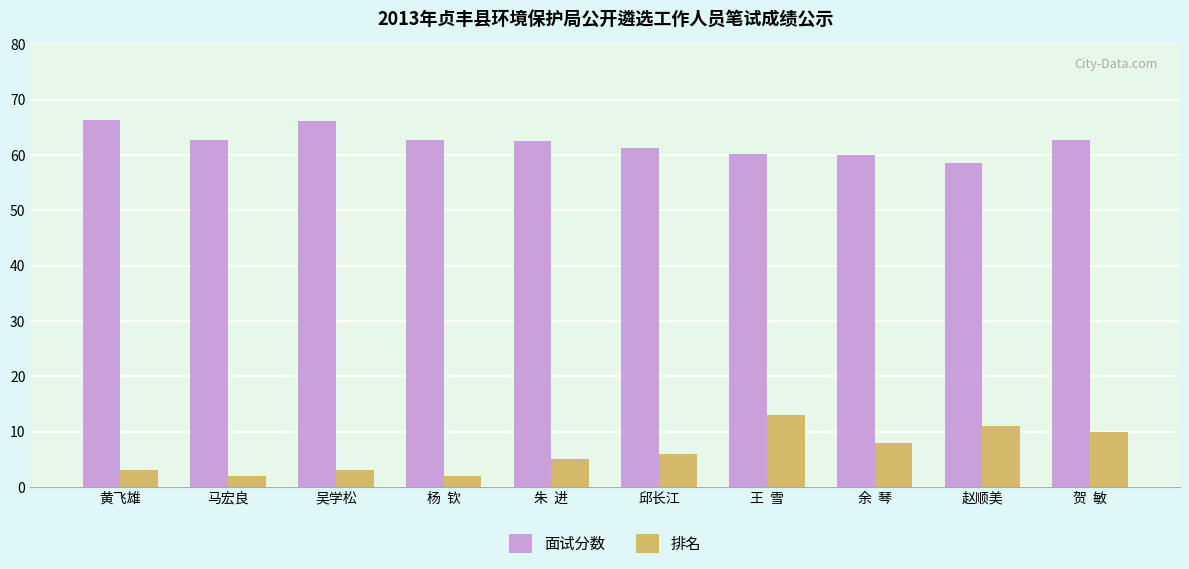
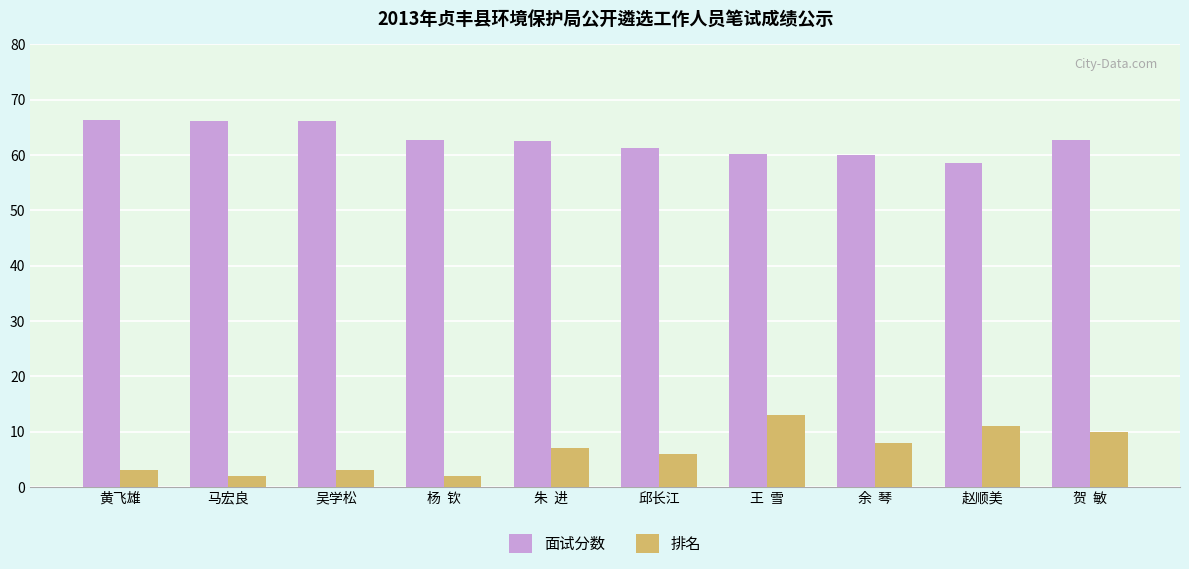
面试分数, 马宏良: 63 -> 66
排名, 朱 进: 5 -> 7
